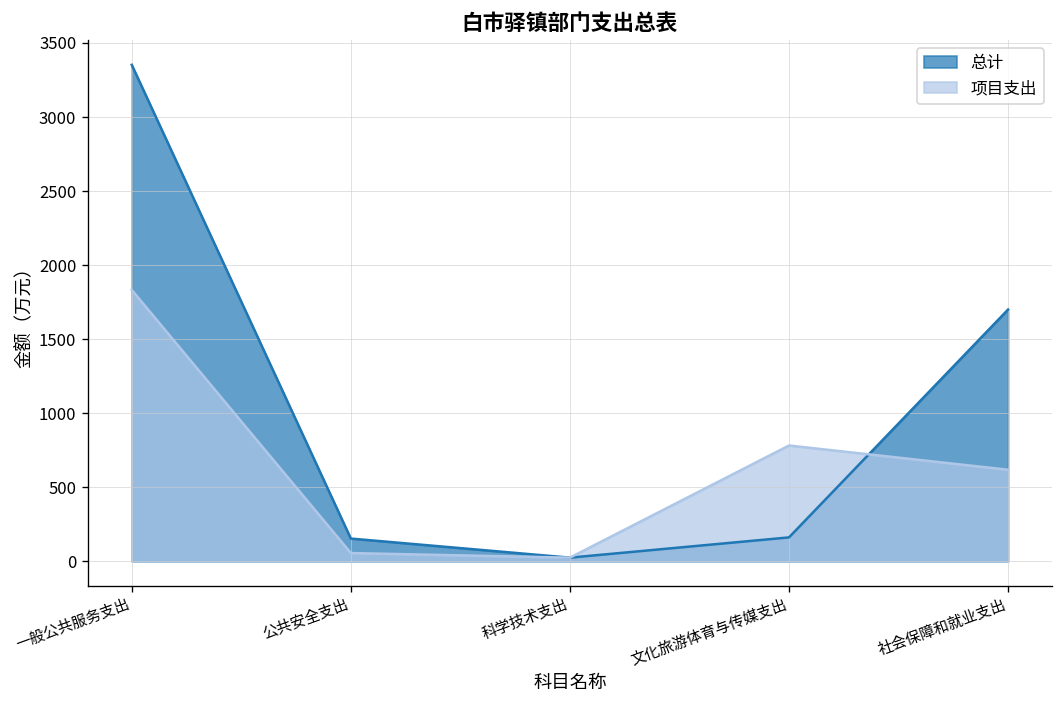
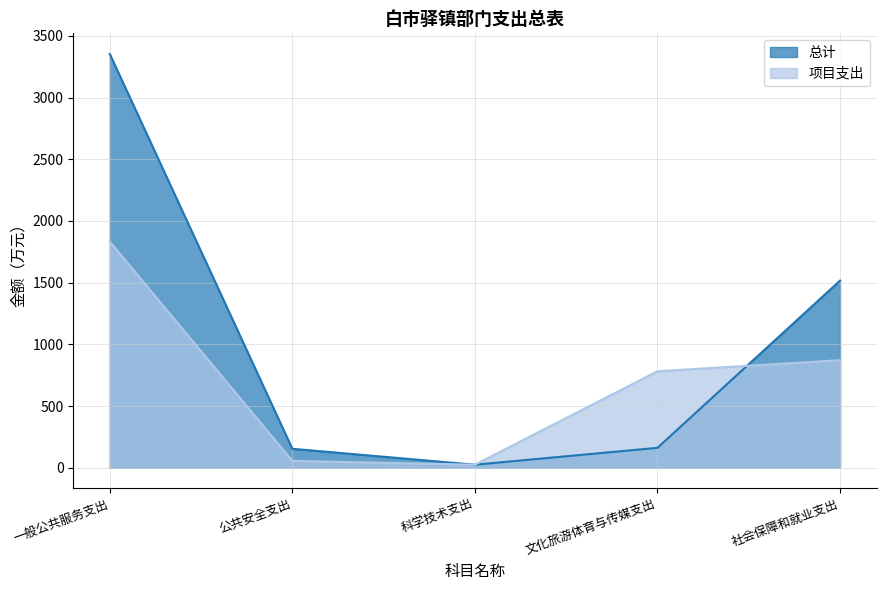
总计, 社会保障和就业支出: 1700 -> 1520
项目支出, 社会保障和就业支出: 620 -> 870
